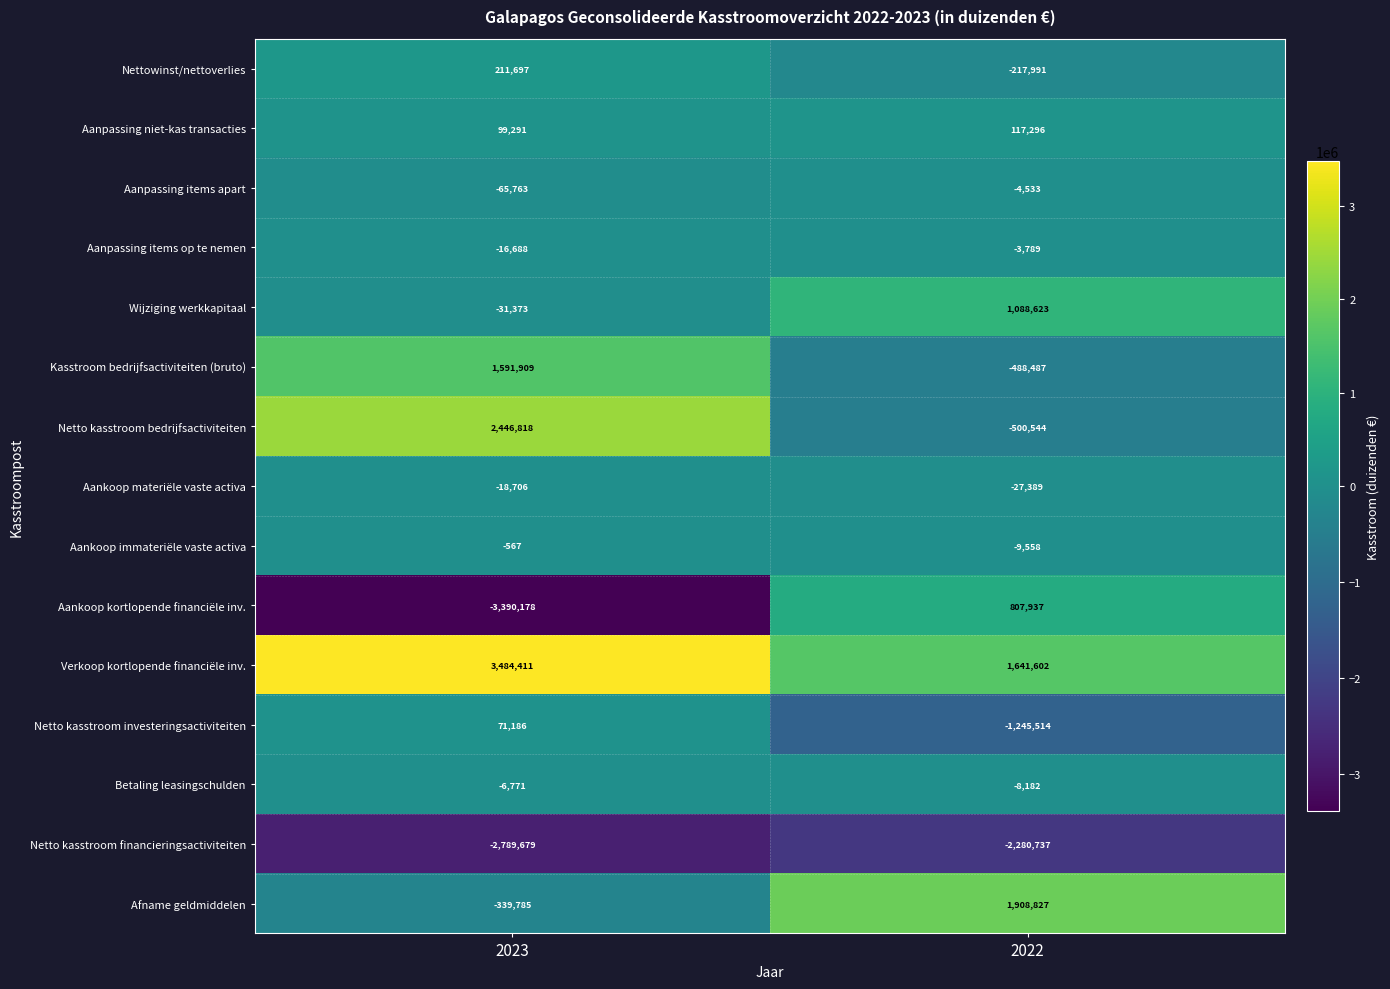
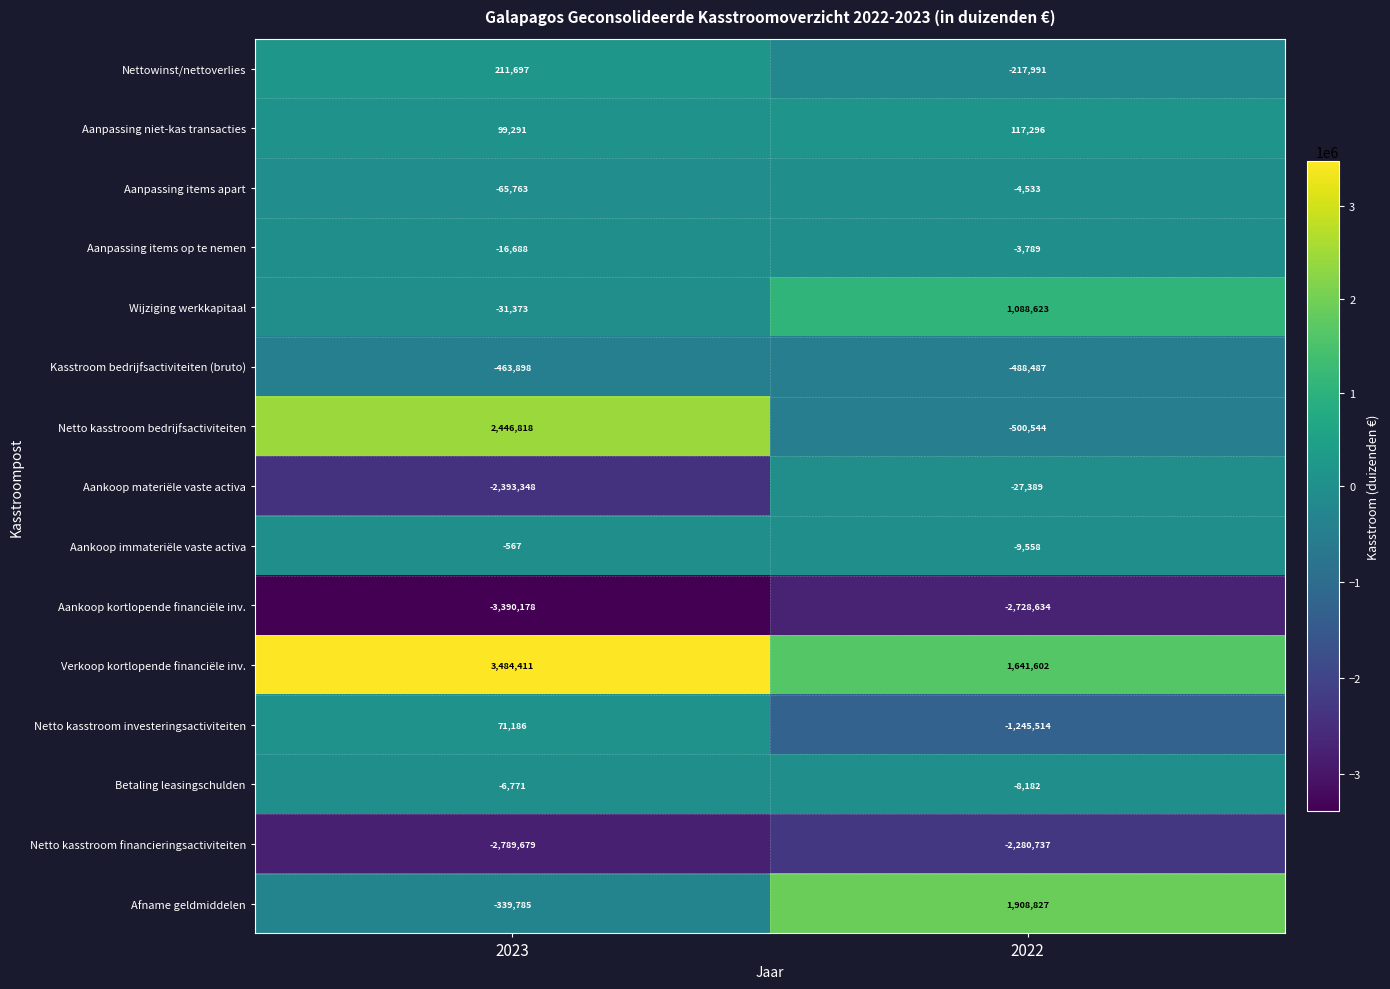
Kasstroom bedrijfsactiviteiten (bruto), 2023: 1,591,909 -> -463,898
Aankoop materiële vaste activa, 2023: -18,706 -> -2,393,348
Aankoop kortlopende financiële inv., 2022: 807,937 -> -2,728,634
